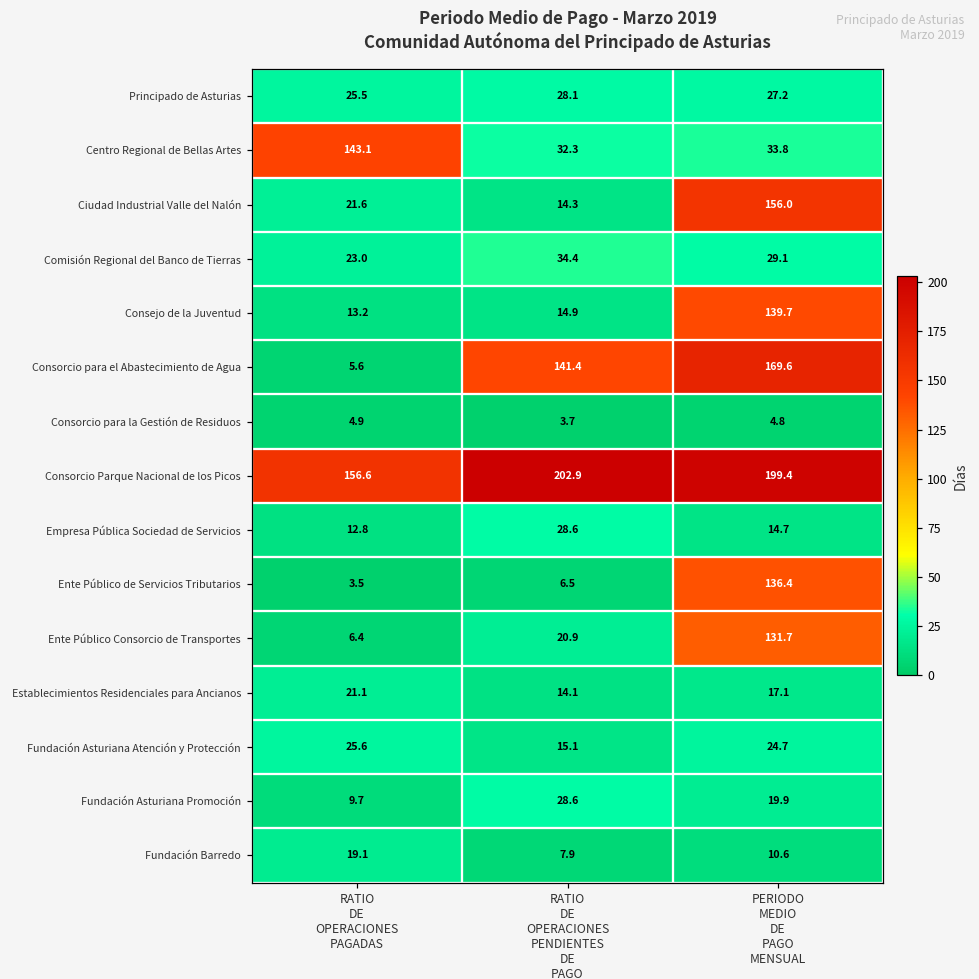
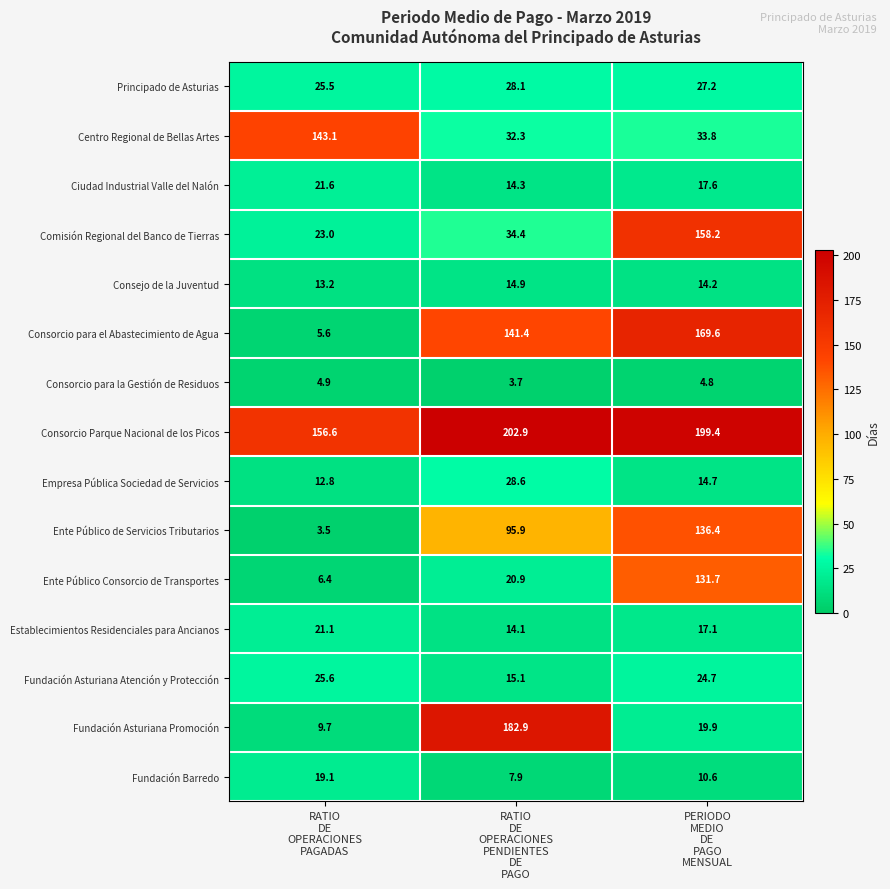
Ciudad Industrial Valle del Nalón, PERIODO MEDIO DE PAGO MENSUAL: 156.0 -> 17.6
Comisión Regional del Banco de Tierras, PERIODO MEDIO DE PAGO MENSUAL: 29.1 -> 158.2
Consejo de la Juventud, PERIODO MEDIO DE PAGO MENSUAL: 139.7 -> 14.2
Ente Público de Servicios Tributarios, RATIO DE OPERACIONES PENDIENTES DE PAGO: 6.5 -> 95.9
Fundación Asturiana Promoción, RATIO DE OPERACIONES PENDIENTES DE PAGO: 28.6 -> 182.9
